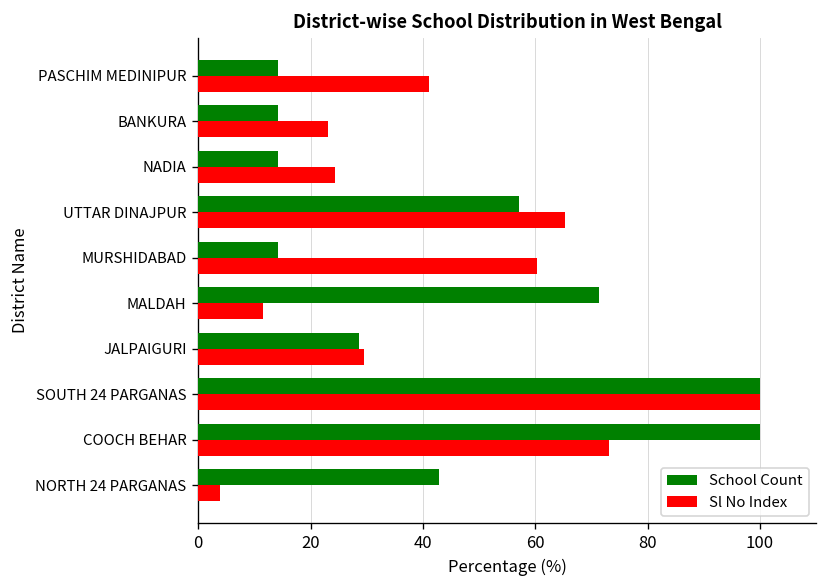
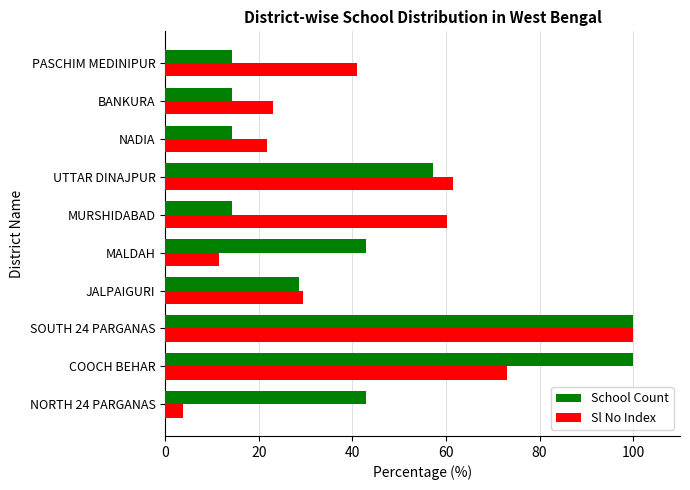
Sl No Index, NADIA: 24 -> 22
Sl No Index, UTTAR DINAJPUR: 65 -> 62
School Count, MALDAH: 71 -> 43
